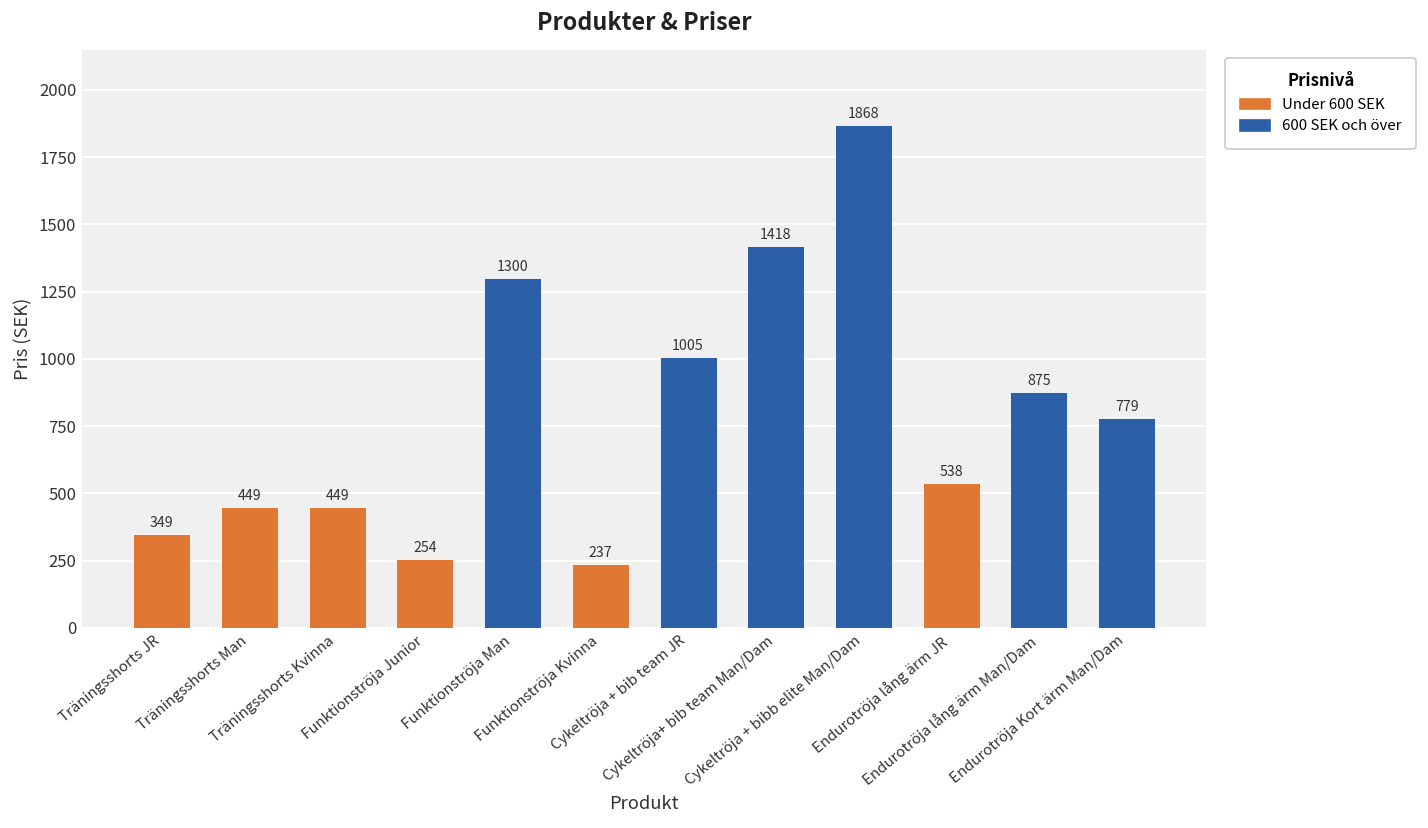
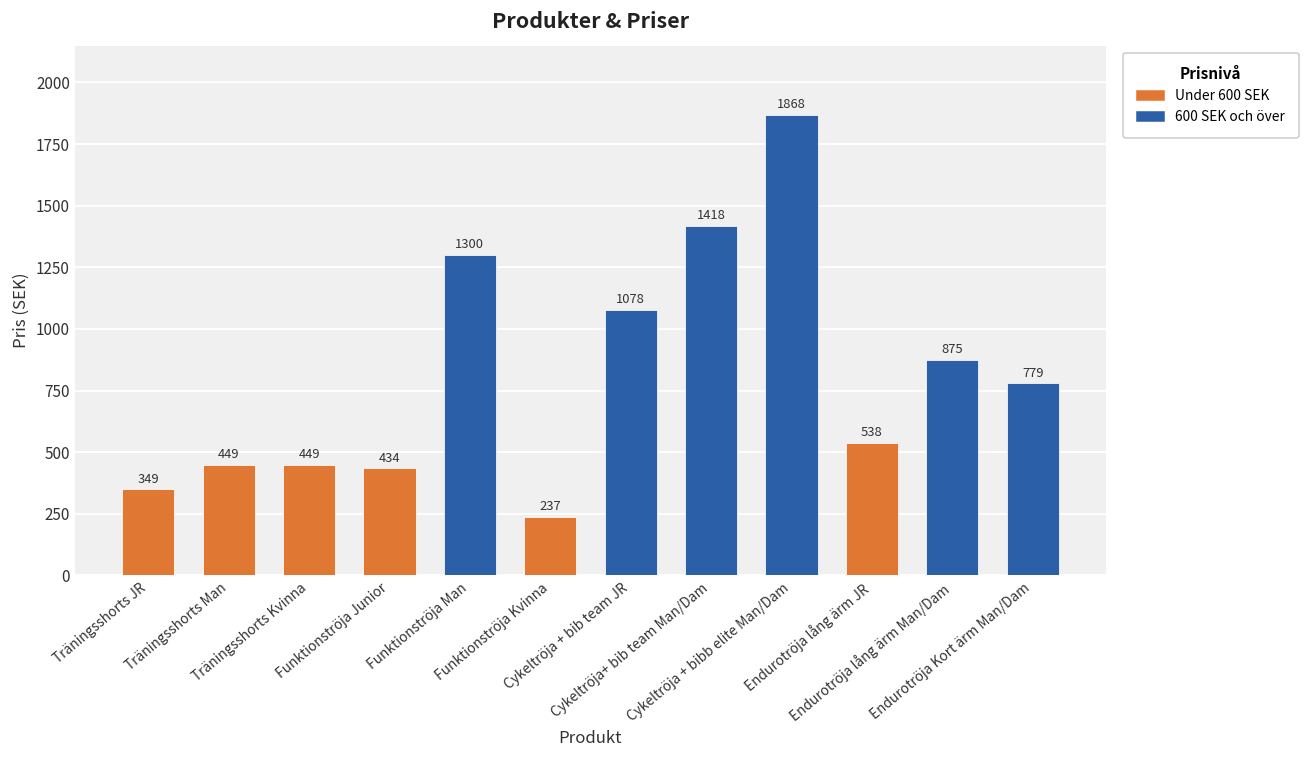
Funktionströja Junior: 254 -> 434
Cykeltröja + bib team JR: 1005 -> 1078
